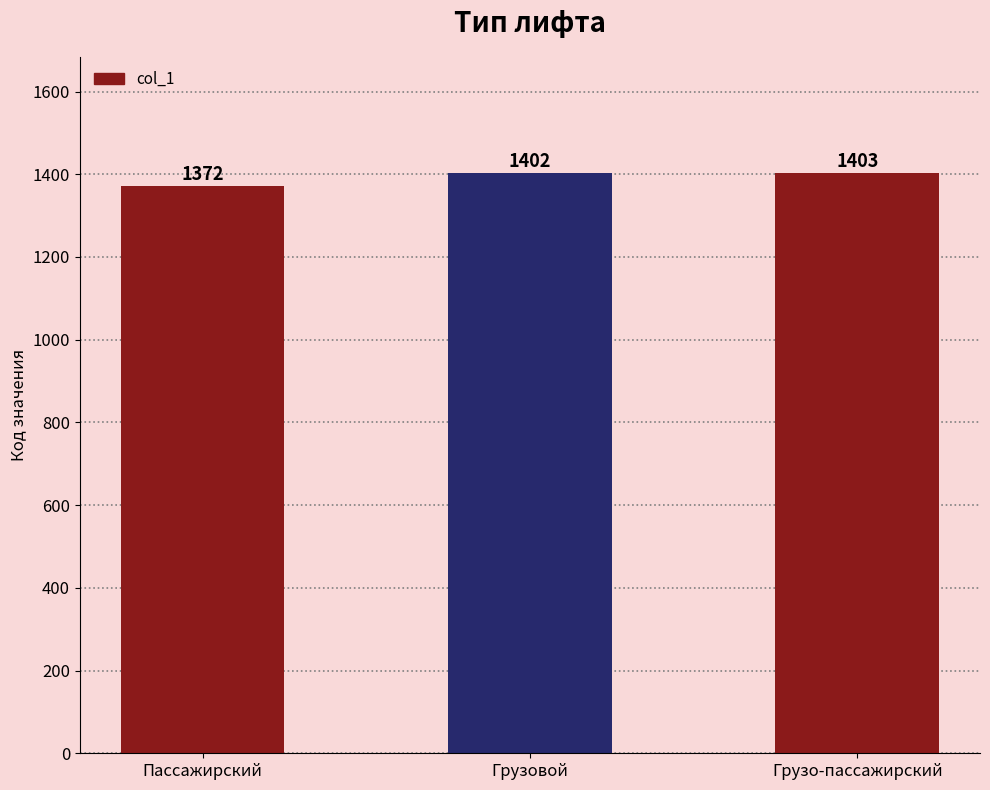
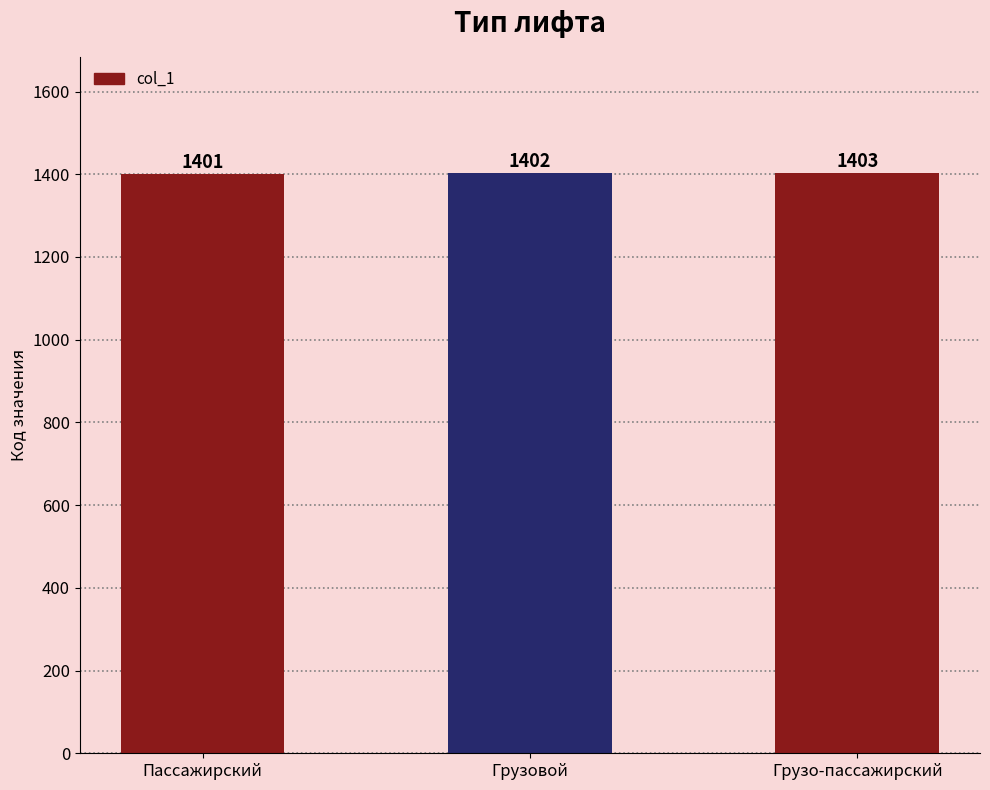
Пассажирский: 1372 -> 1401
